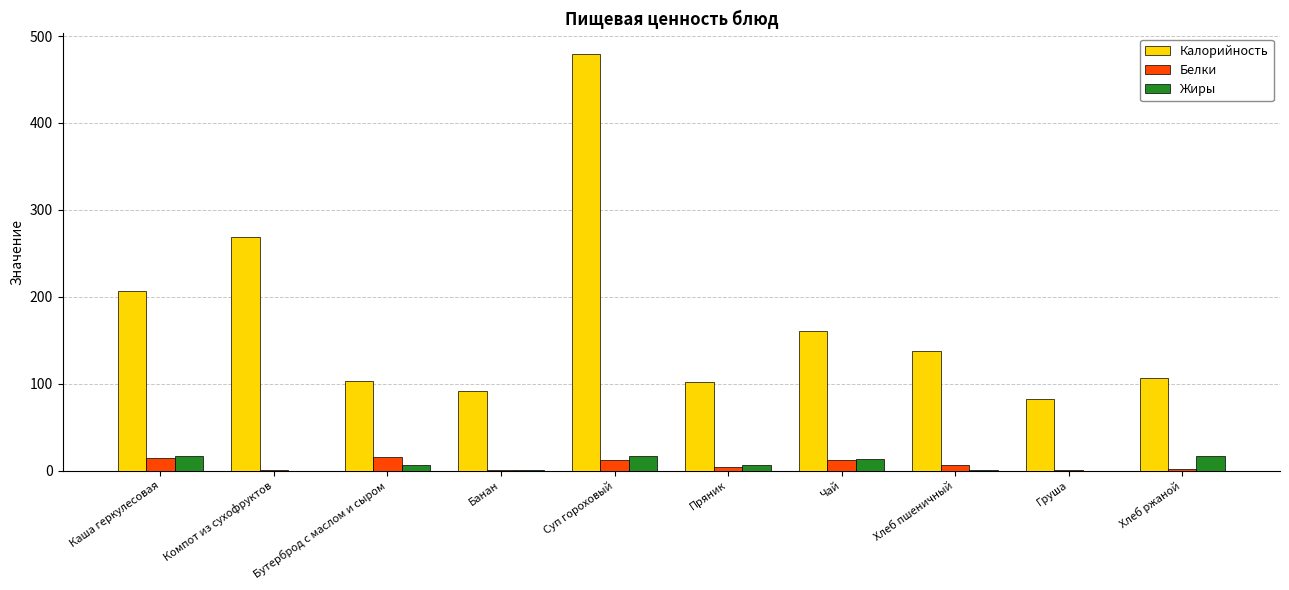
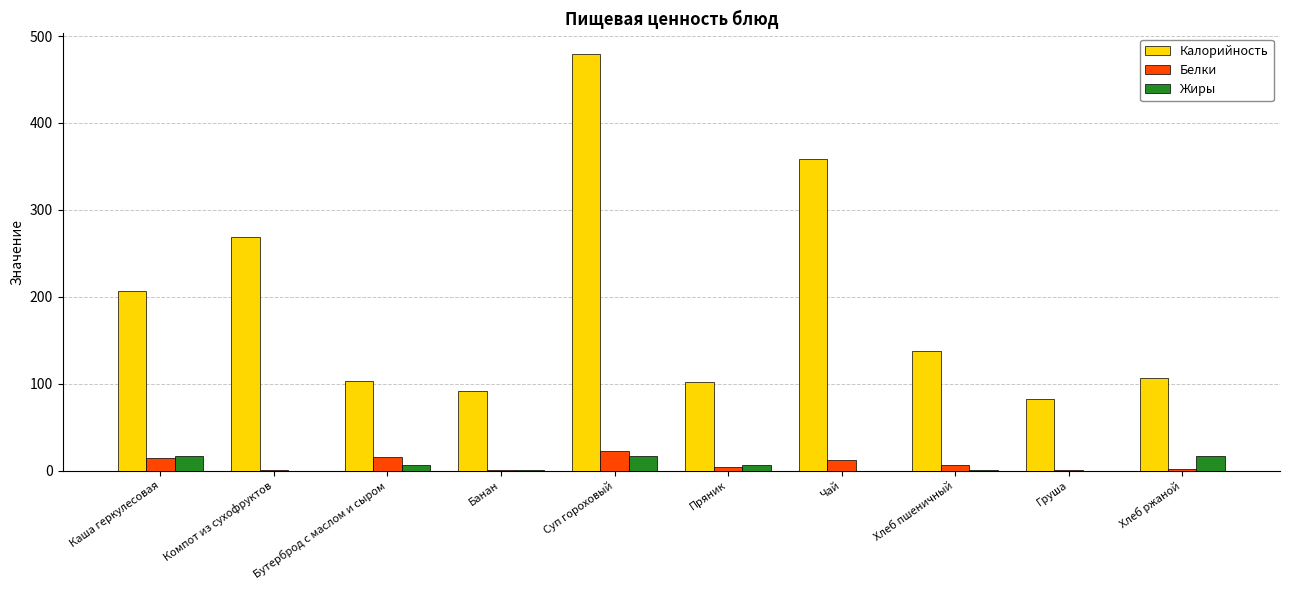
Белки, Суп гороховый: 10 -> 20
Калорийность, Чай: 160 -> 360
Жиры, Чай: 10 -> 0
